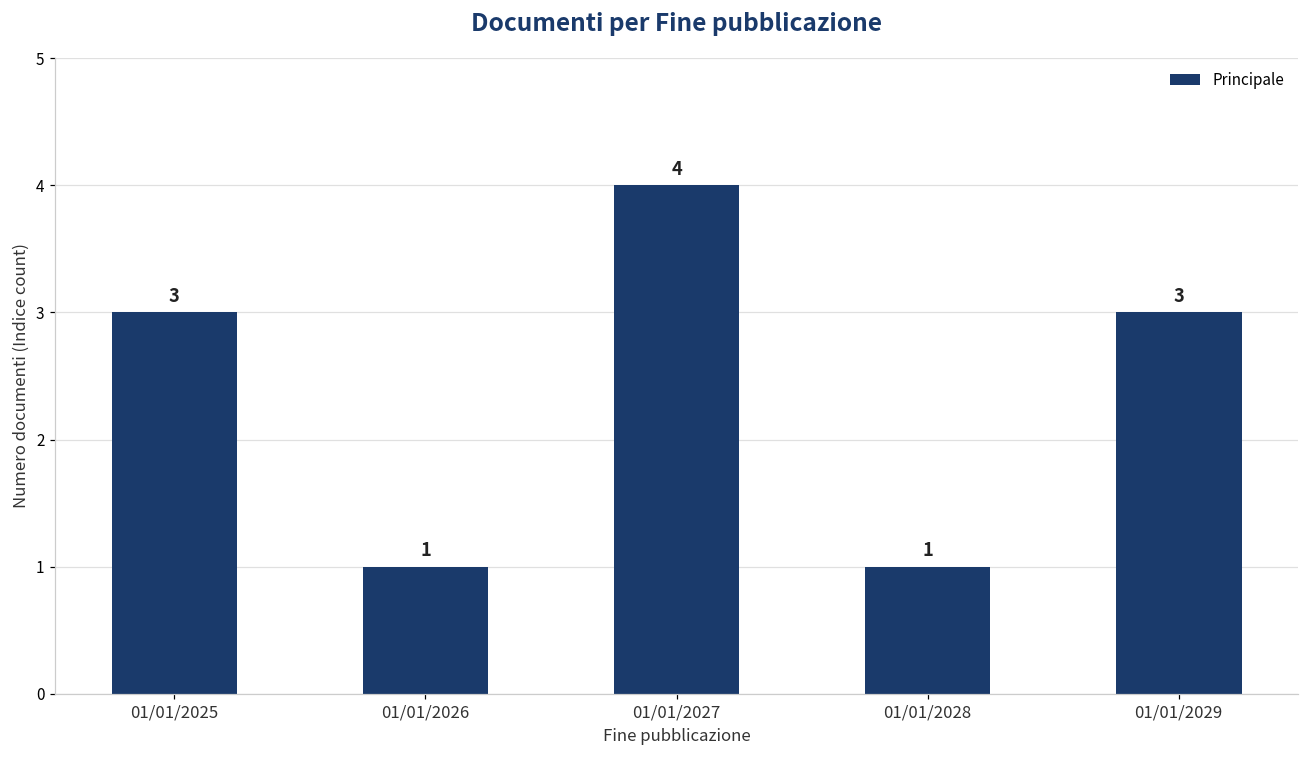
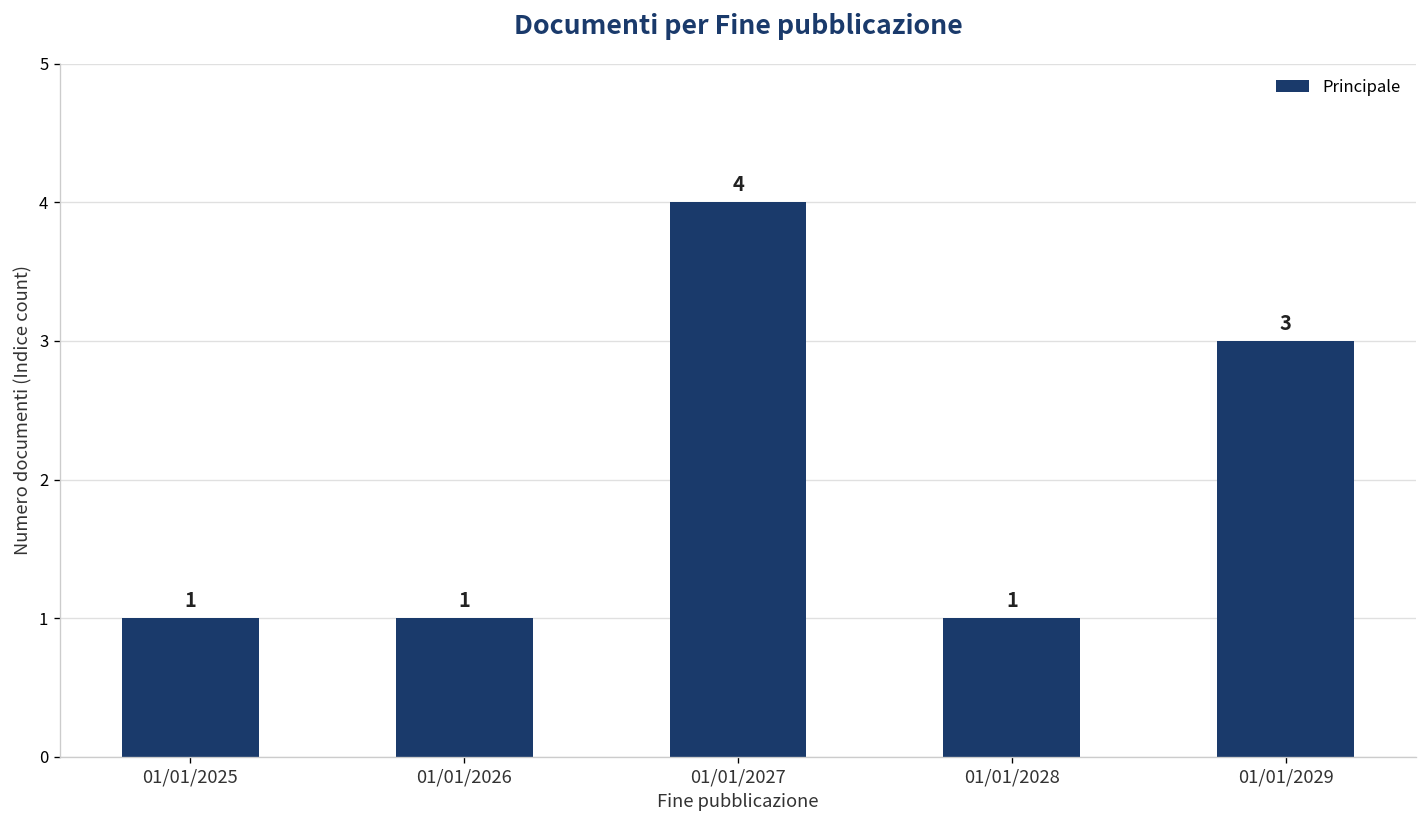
01/01/2025: 3 -> 1
